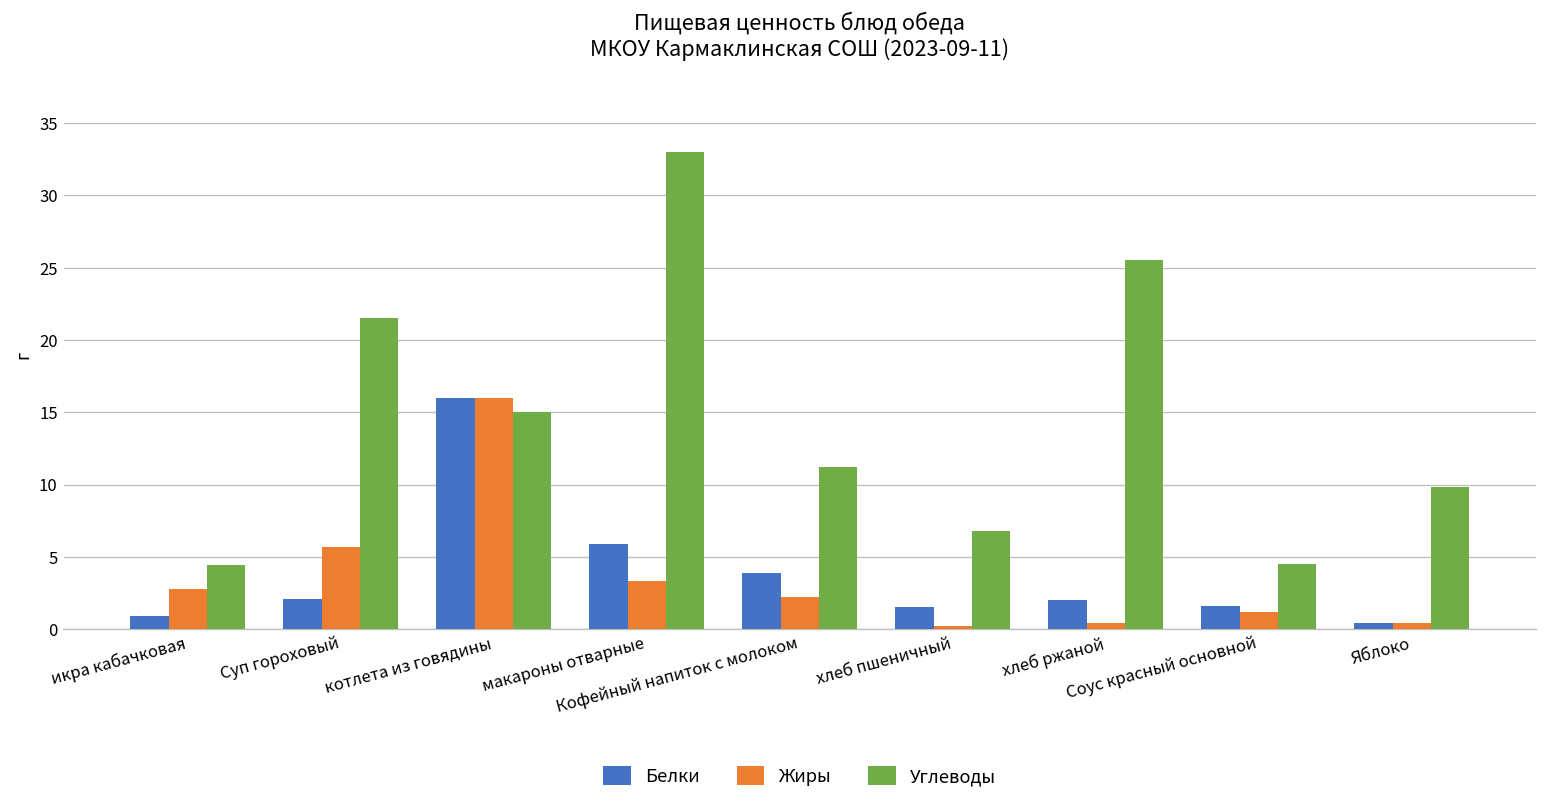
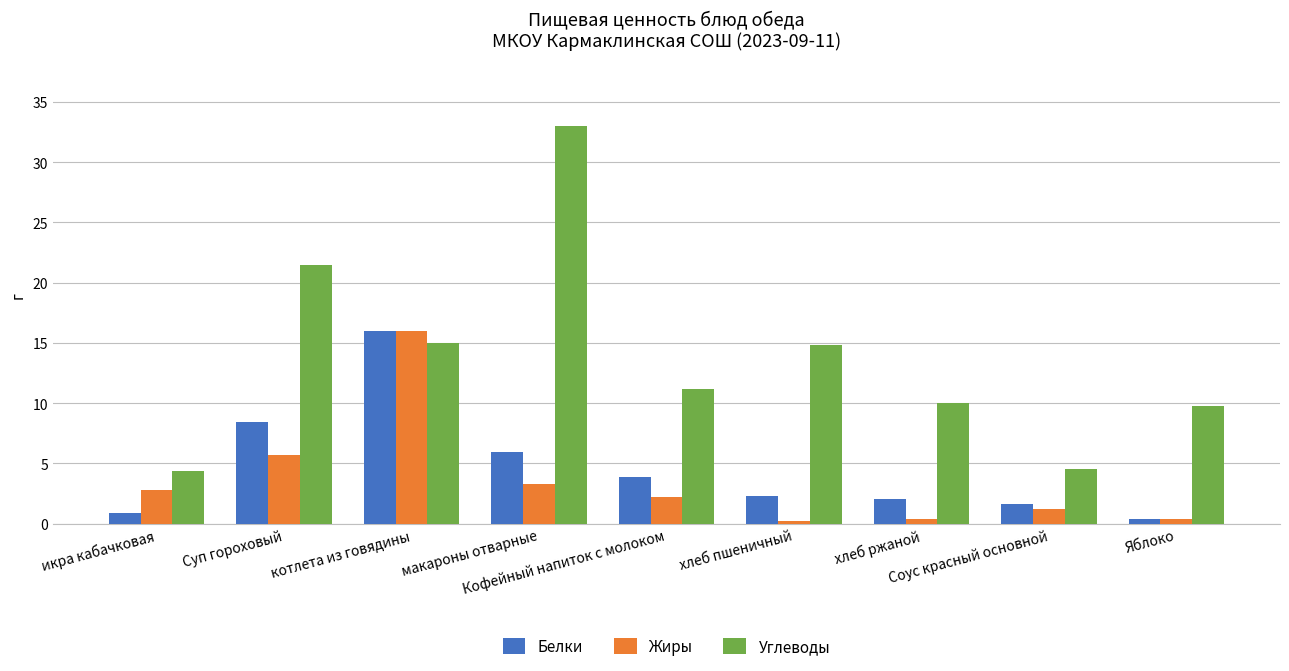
Белки, Суп гороховый: 2.1 -> 8.4
Белки, хлеб пшеничный: 1.5 -> 2.3
Углеводы, хлеб пшеничный: 6.8 -> 14.8
Углеводы, хлеб ржаной: 25.5 -> 10.0
